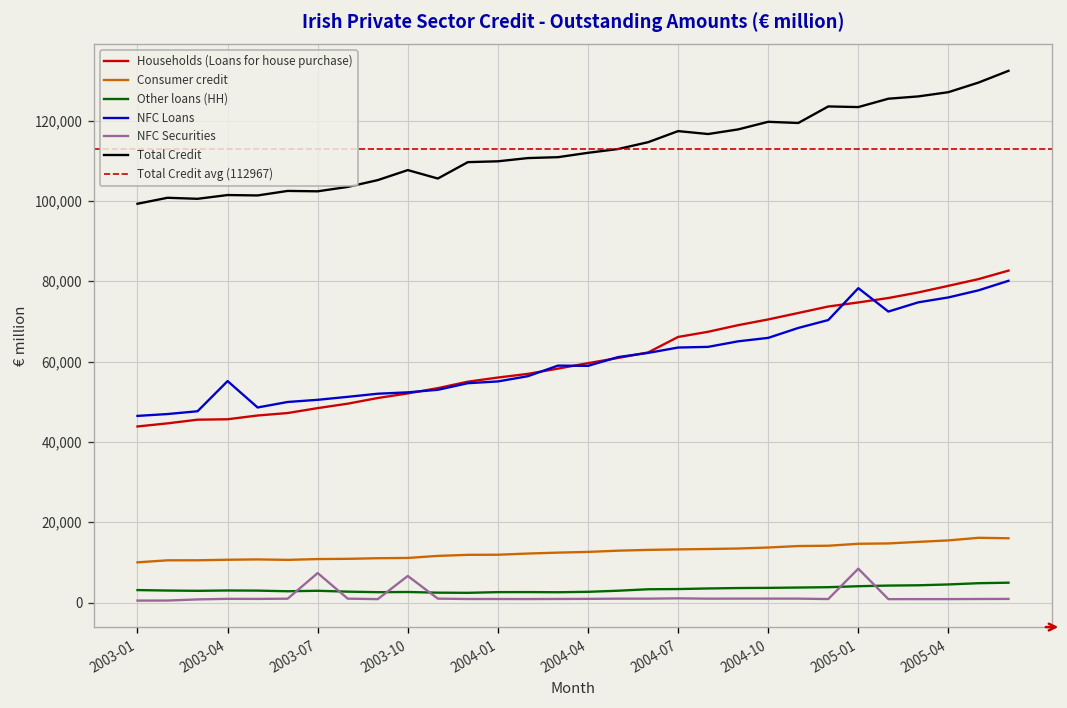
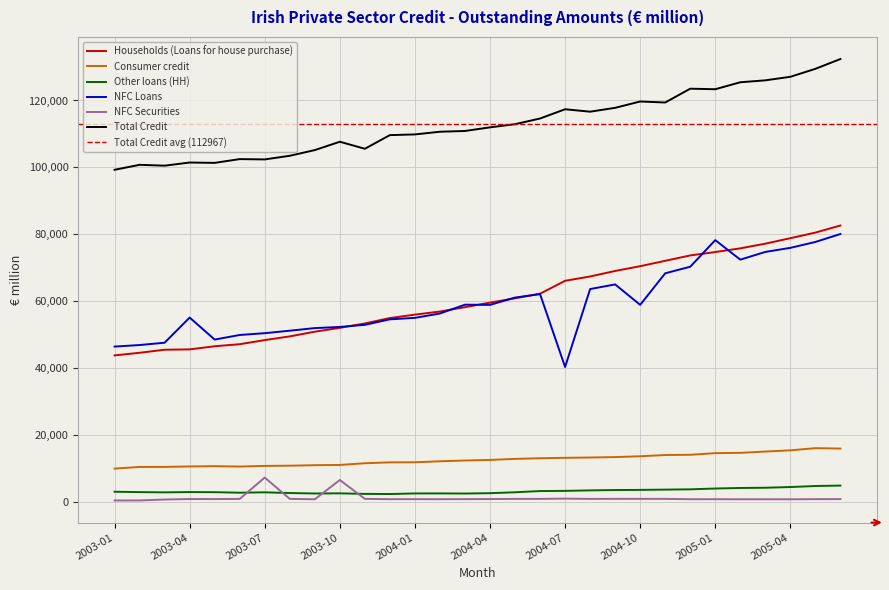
NFC Loans, 2004-07: 63,000 -> 40,000
NFC Loans, 2004-10: 66,000 -> 59,000
NFC Securities, 2005-01: 8,000 -> 1,000
